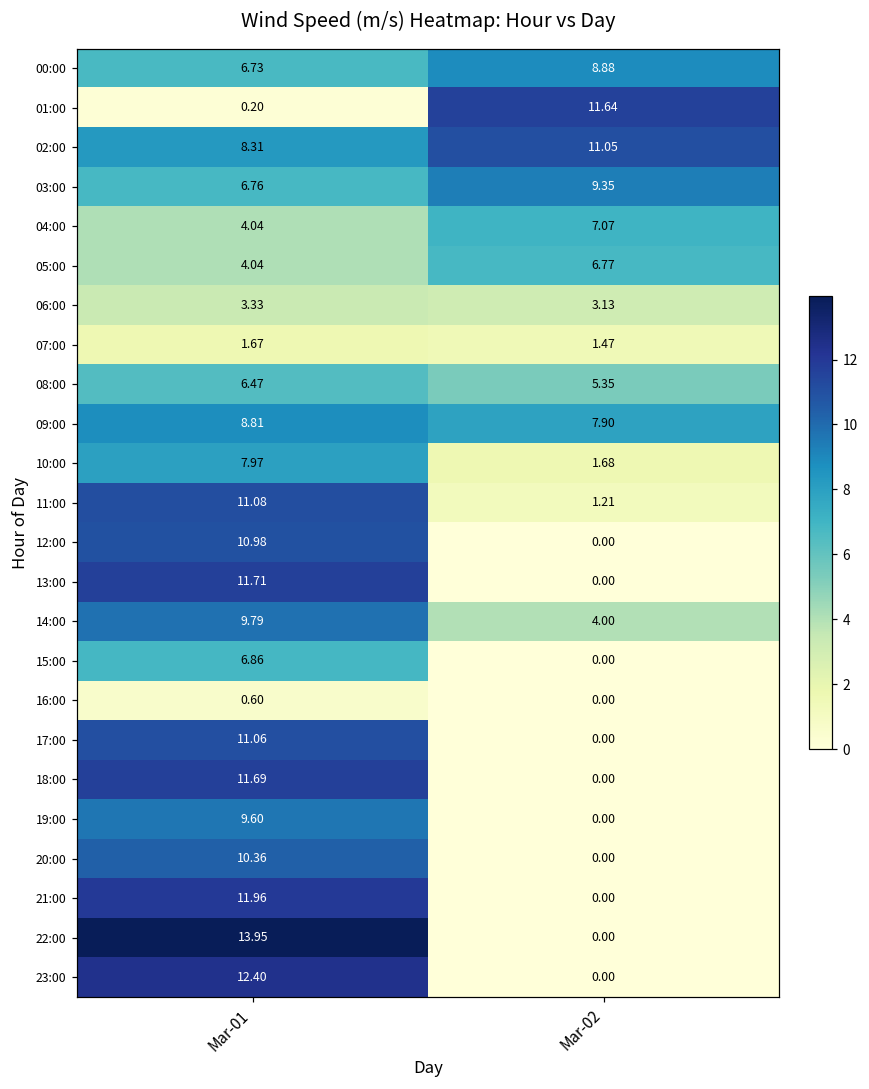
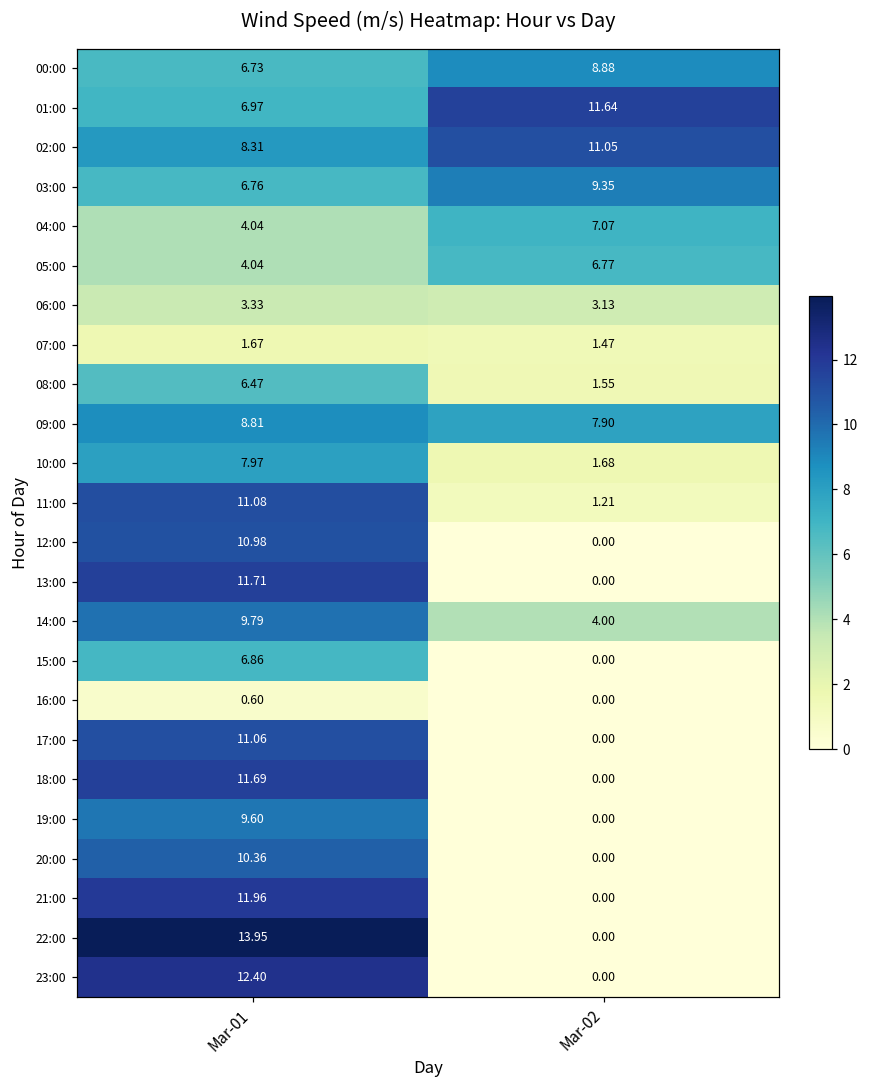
01:00, Mar-01: 0.20 -> 6.97
08:00, Mar-02: 5.35 -> 1.55
